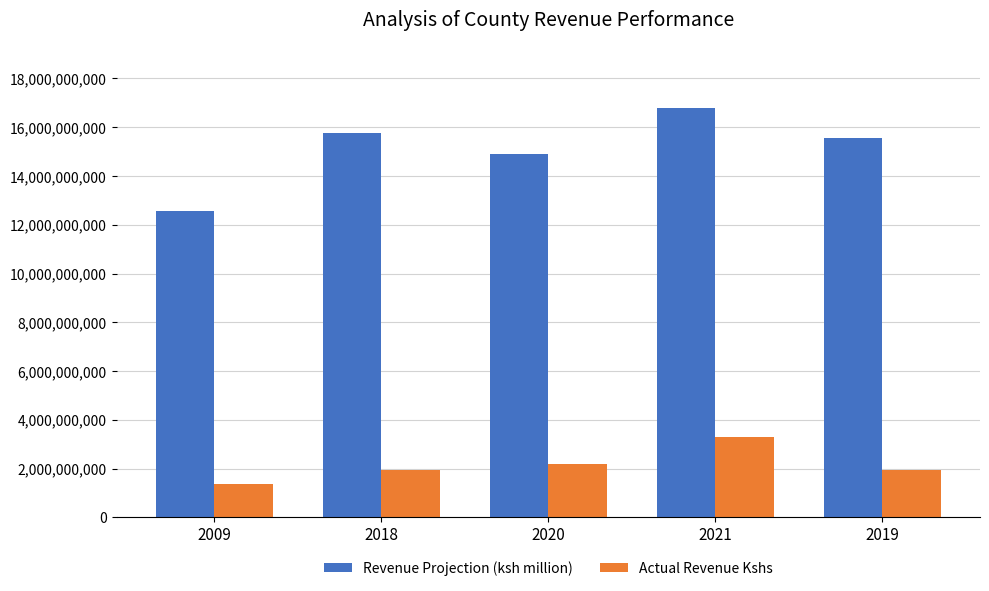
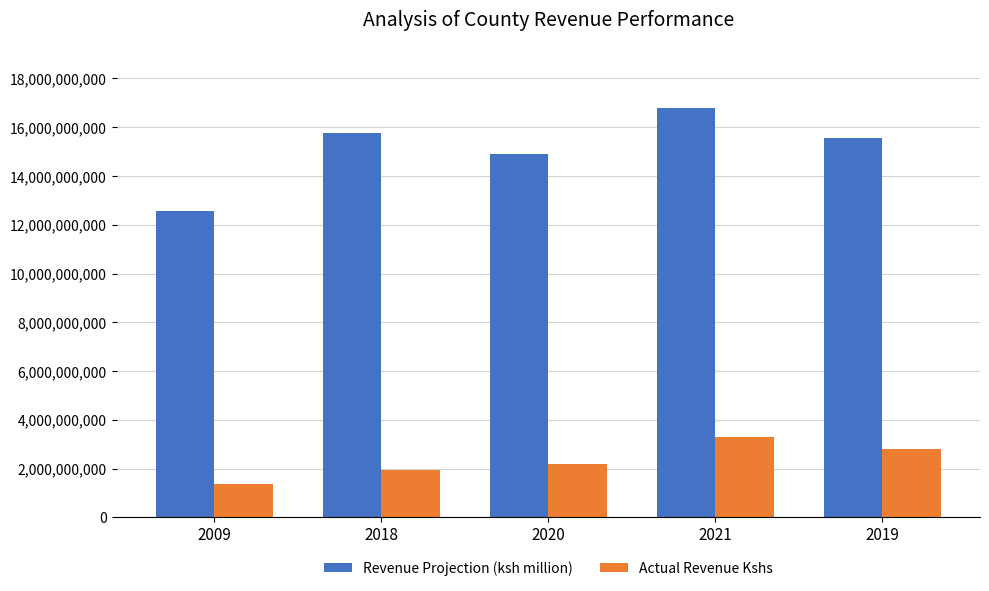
Actual Revenue Kshs, 2019: 1,900,000,000 -> 2,800,000,000
